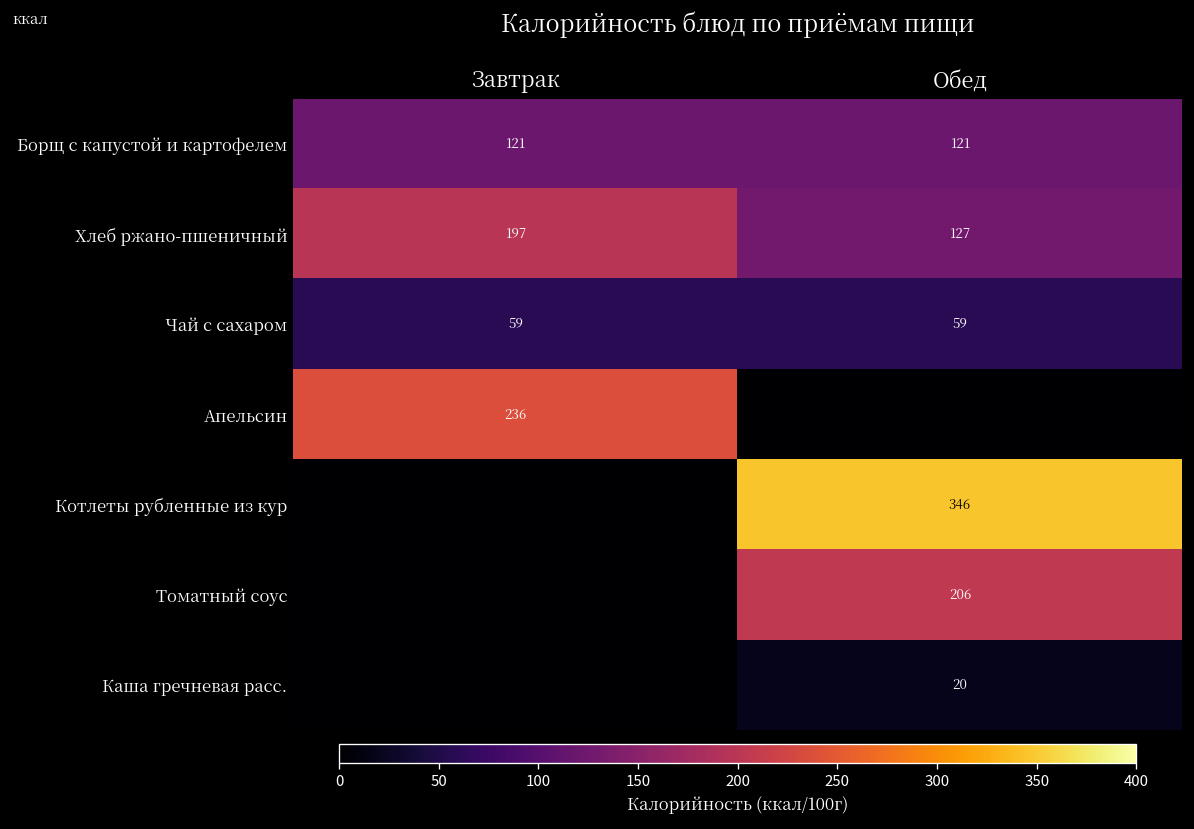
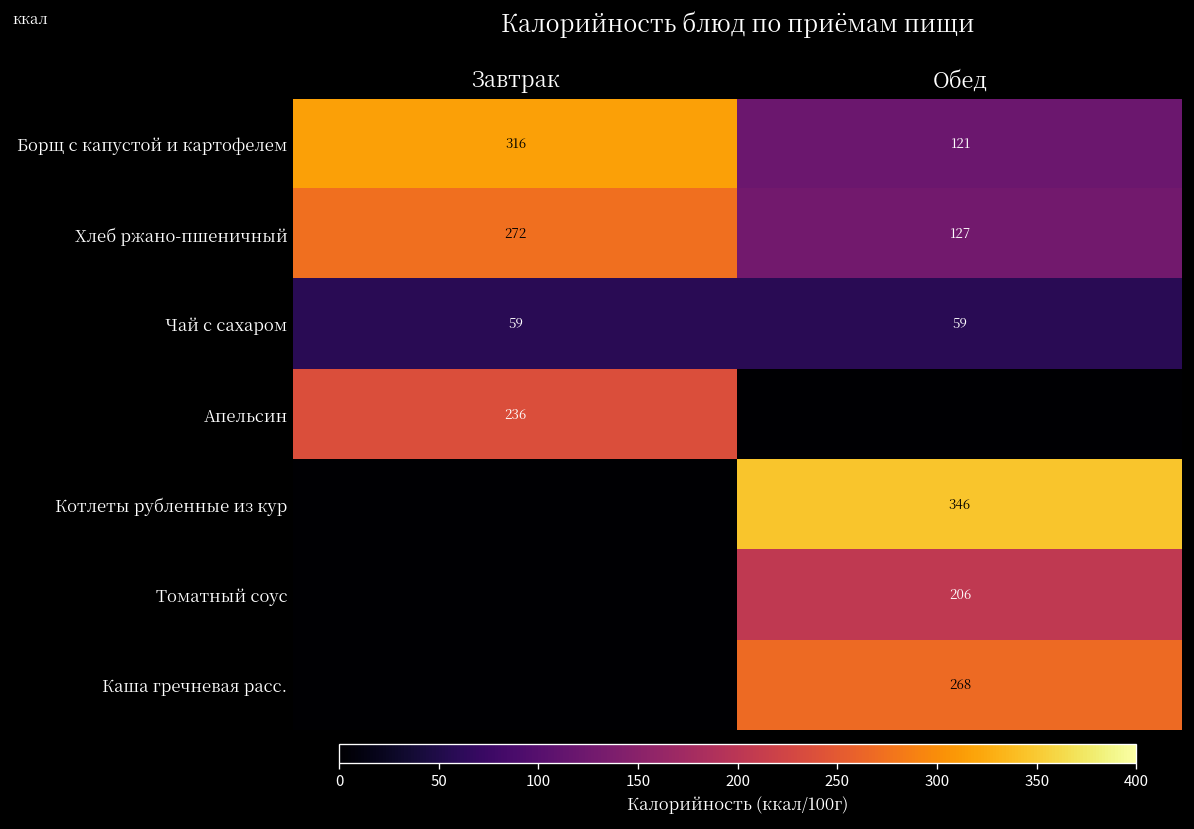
Борщ с капустой и картофелем, Завтрак: 121 -> 316
Хлеб ржано-пшеничный, Завтрак: 197 -> 272
Каша гречневая расс., Обед: 20 -> 268
